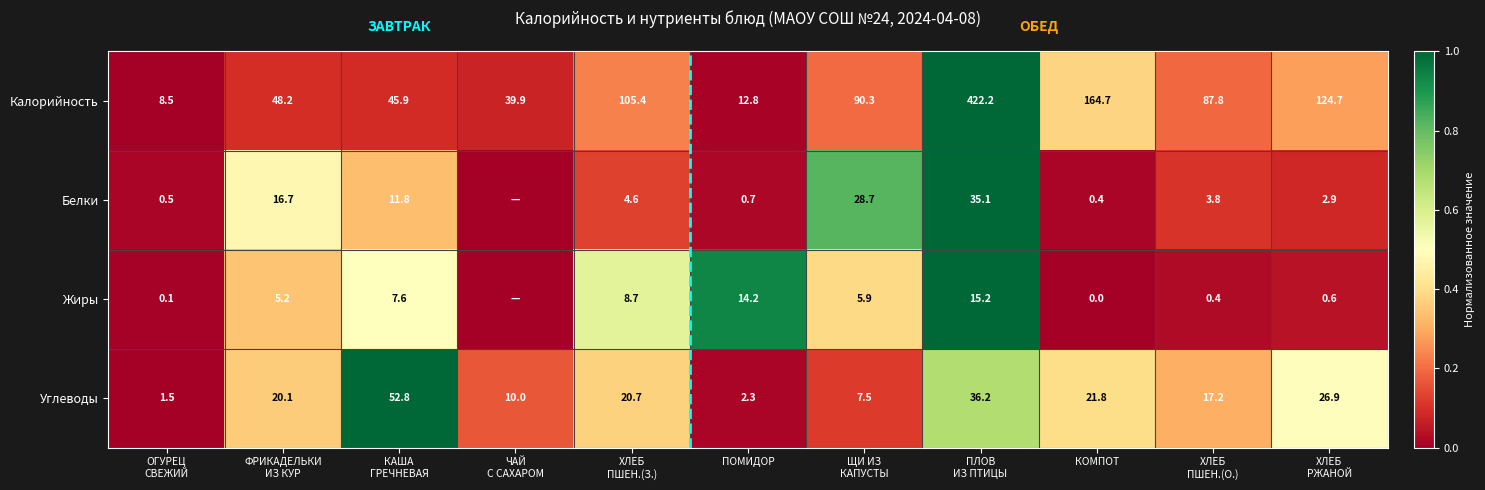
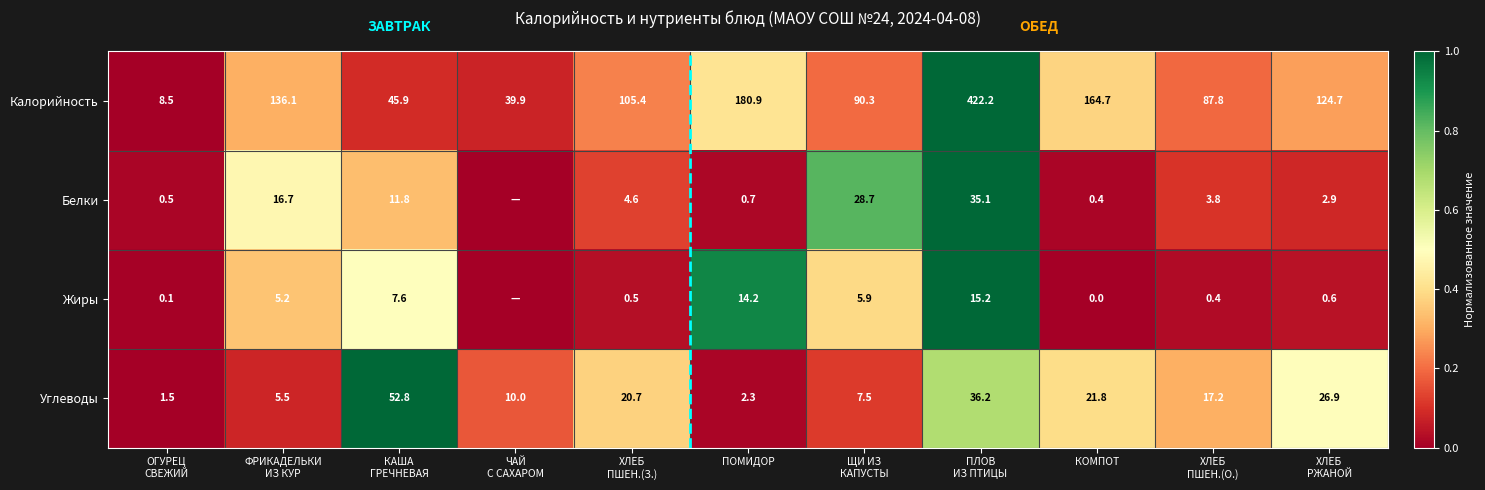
Калорийность, ФРИКАДЕЛЬКИ ИЗ КУР: 48.2 -> 136.1
Калорийность, ПОМИДОР: 12.8 -> 180.9
Жиры, ХЛЕБ ПШЕН.(З.): 8.7 -> 0.5
Углеводы, ФРИКАДЕЛЬКИ ИЗ КУР: 20.1 -> 5.5
